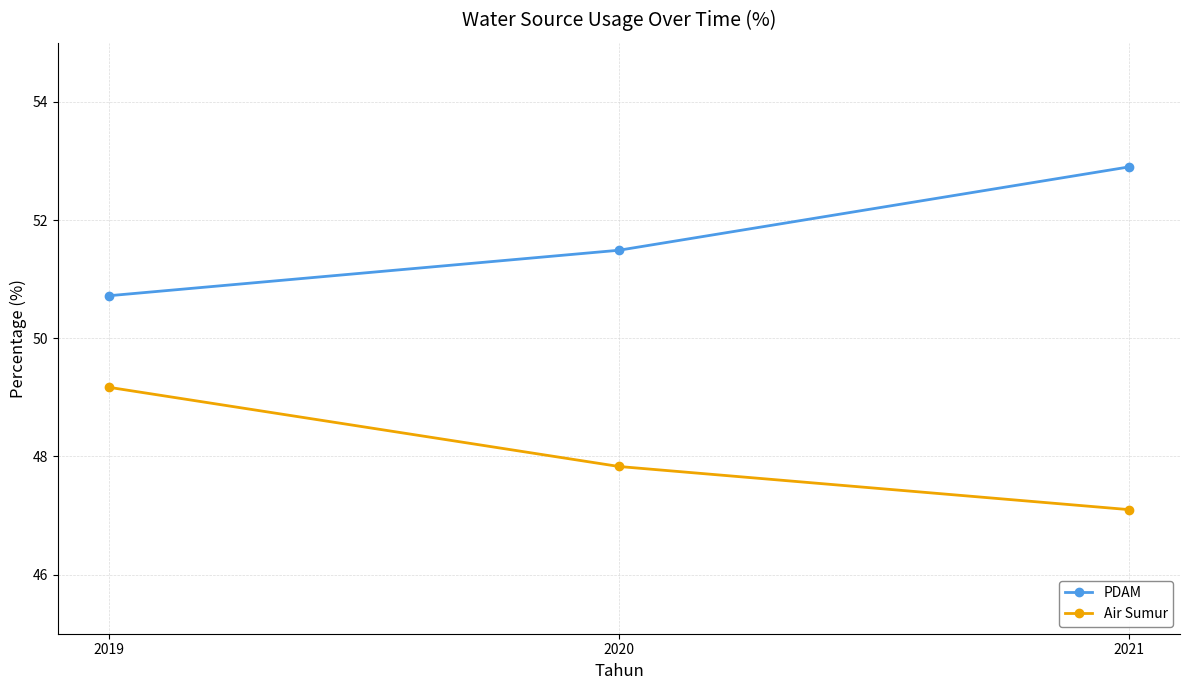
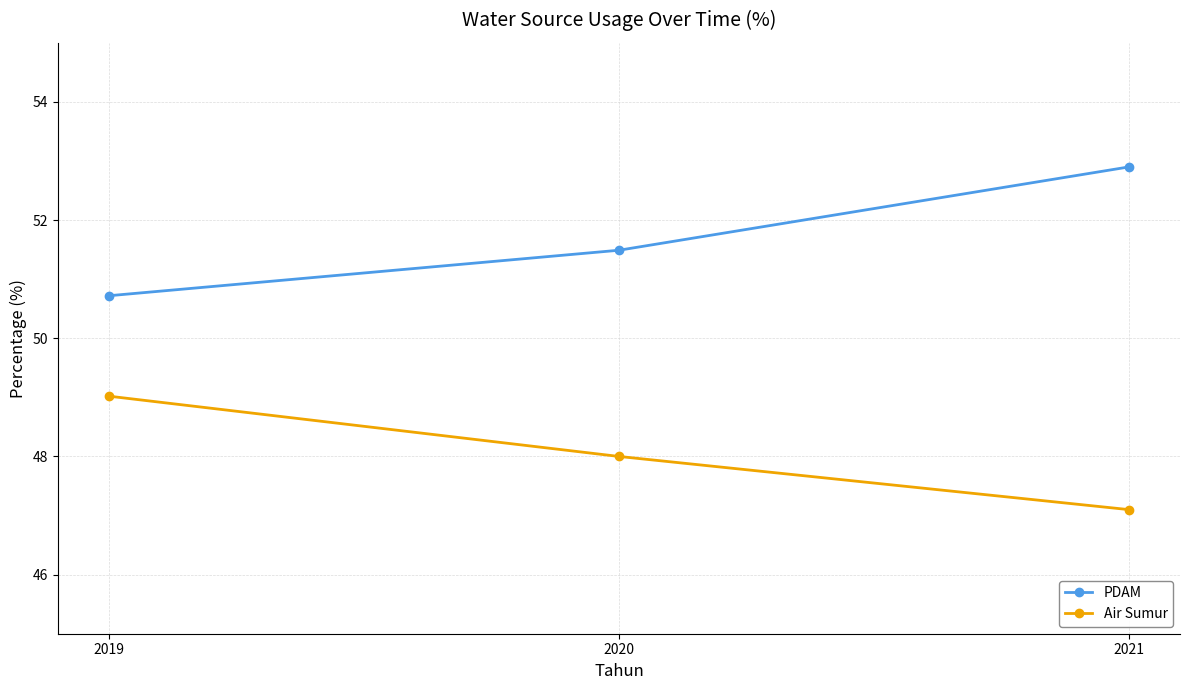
Air Sumur, 2019: 49.2 -> 49.0
Air Sumur, 2020: 47.8 -> 48.0
